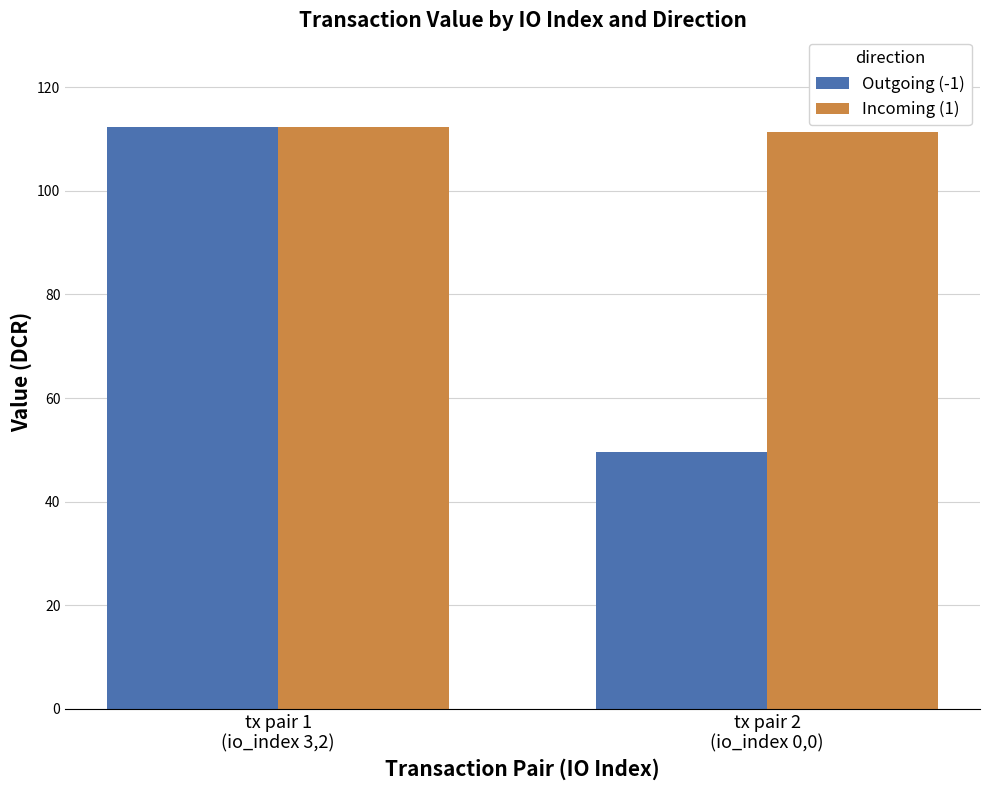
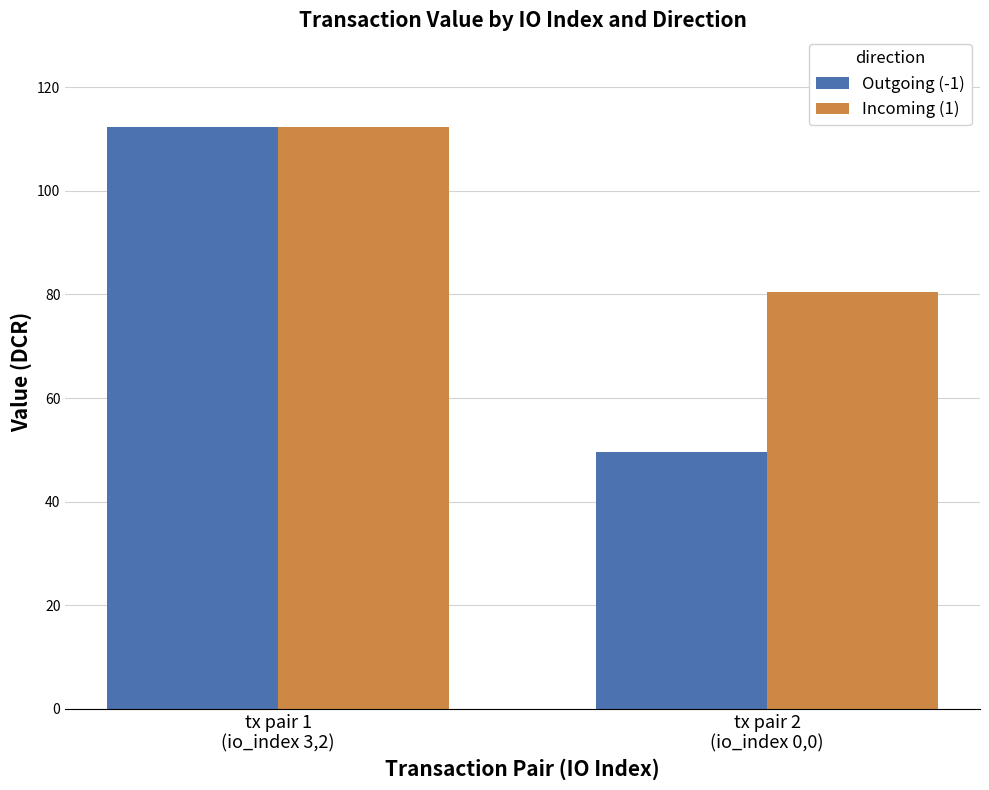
Incoming (1), tx pair 2 (io_index 0,0): 111 -> 80
